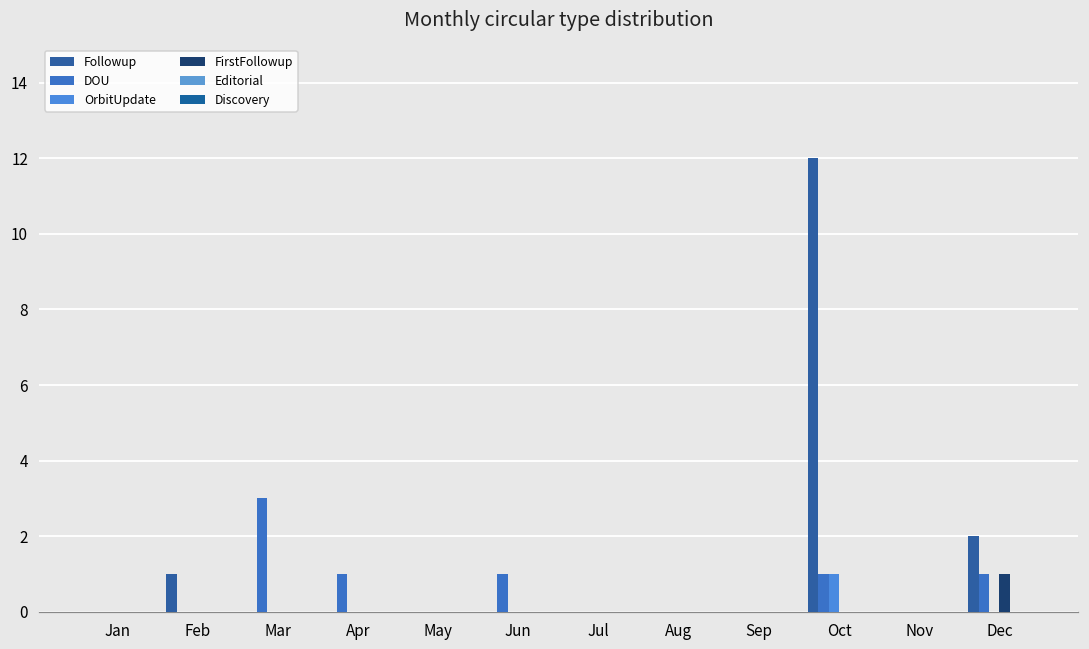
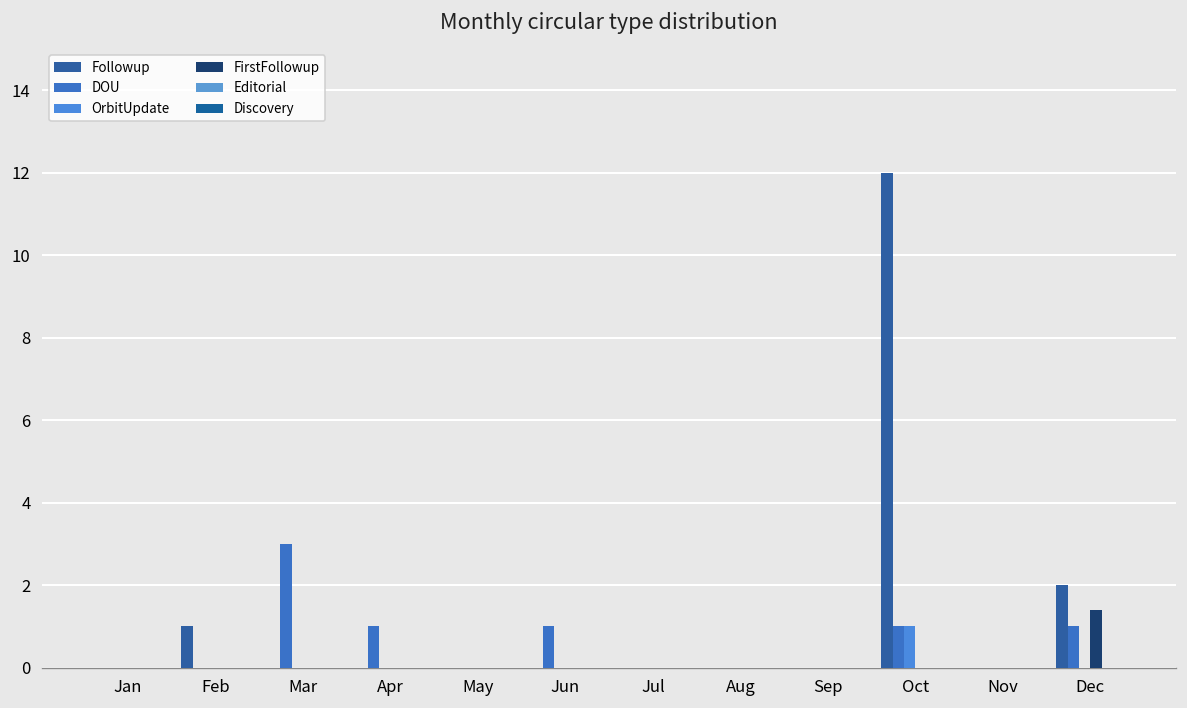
FirstFollowup, Dec: 1.0 -> 1.4
